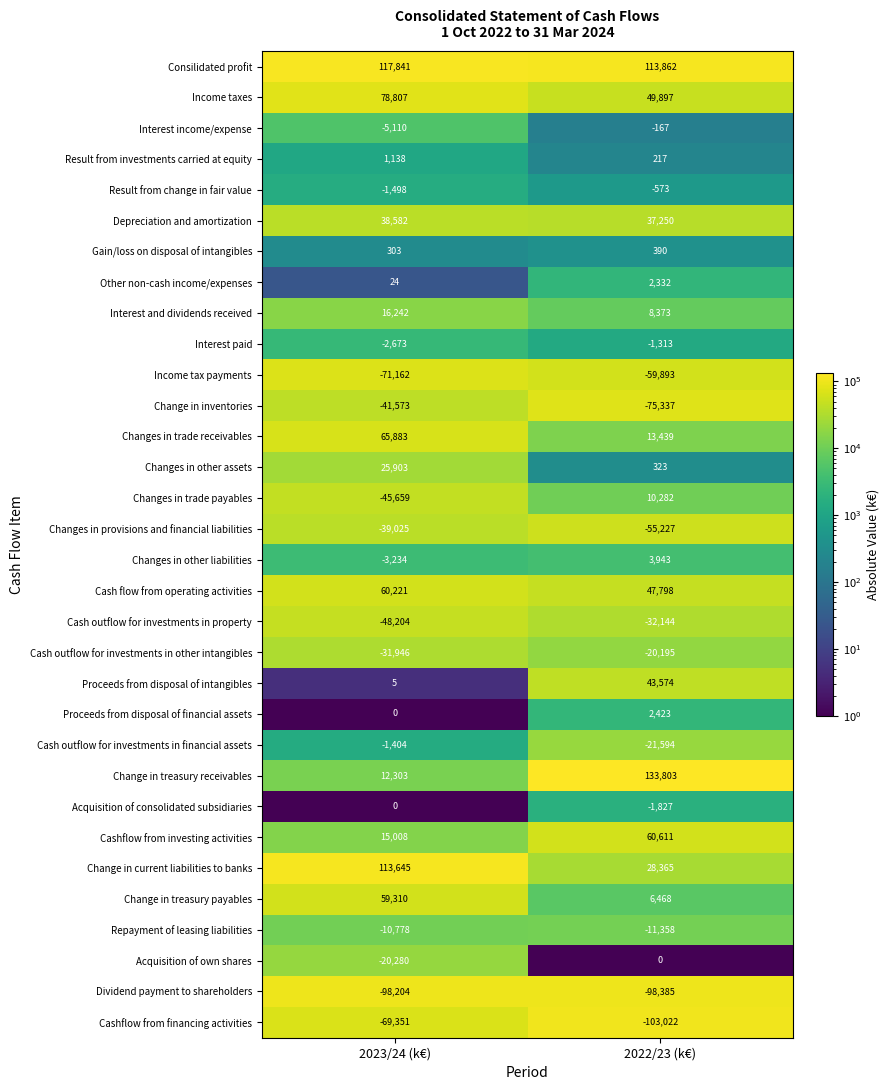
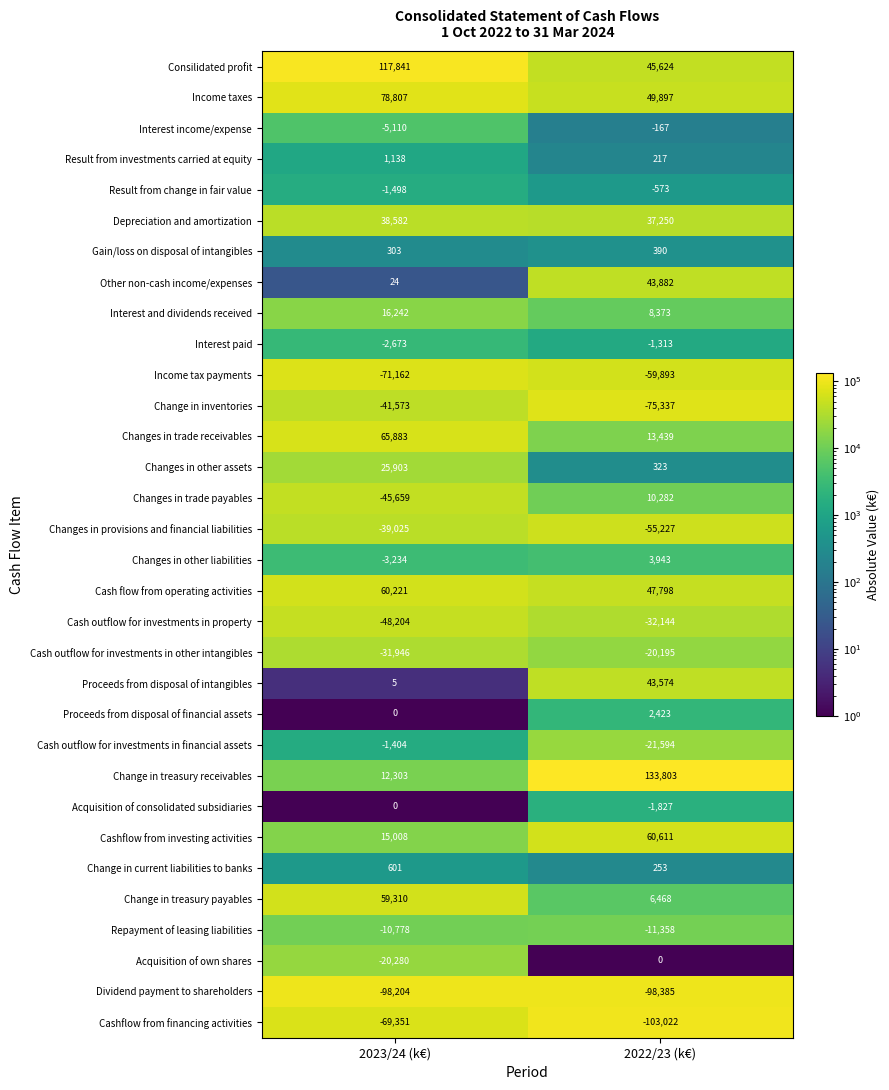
Consilidated profit, 2022/23 (k€): 113,862 -> 45,624
Other non-cash income/expenses, 2022/23 (k€): 2,332 -> 43,882
Change in current liabilities to banks, 2023/24 (k€): 113,645 -> 601
Change in current liabilities to banks, 2022/23 (k€): 28,365 -> 253
